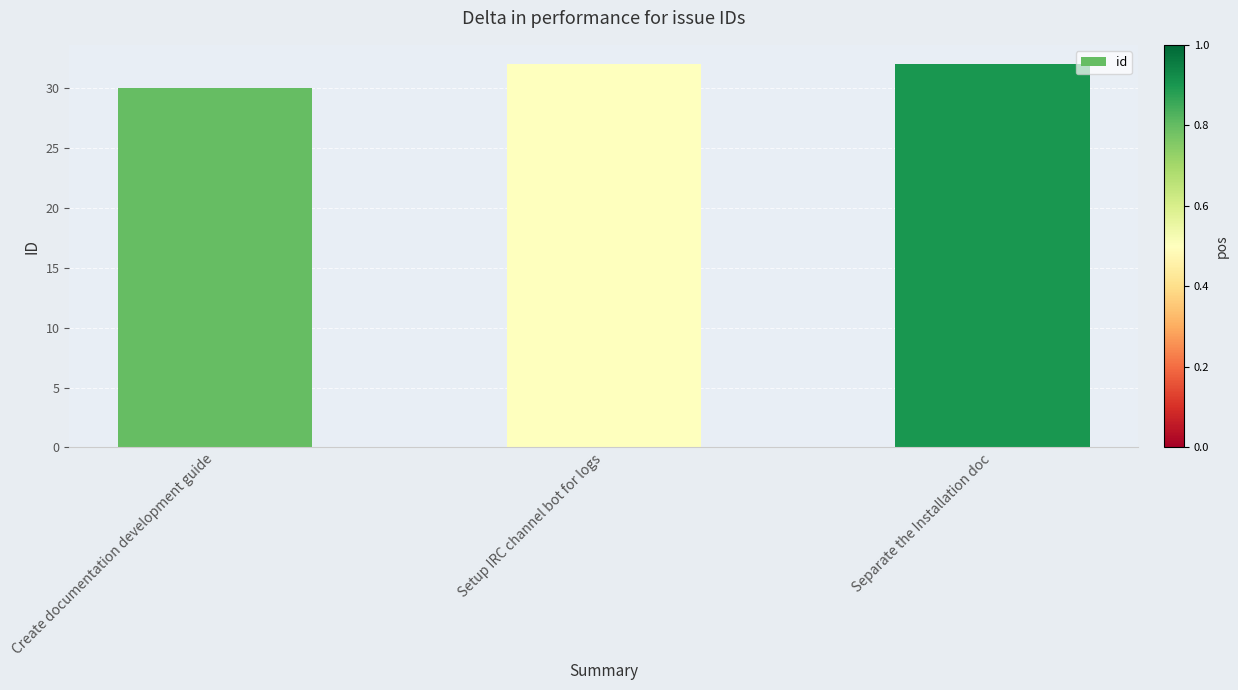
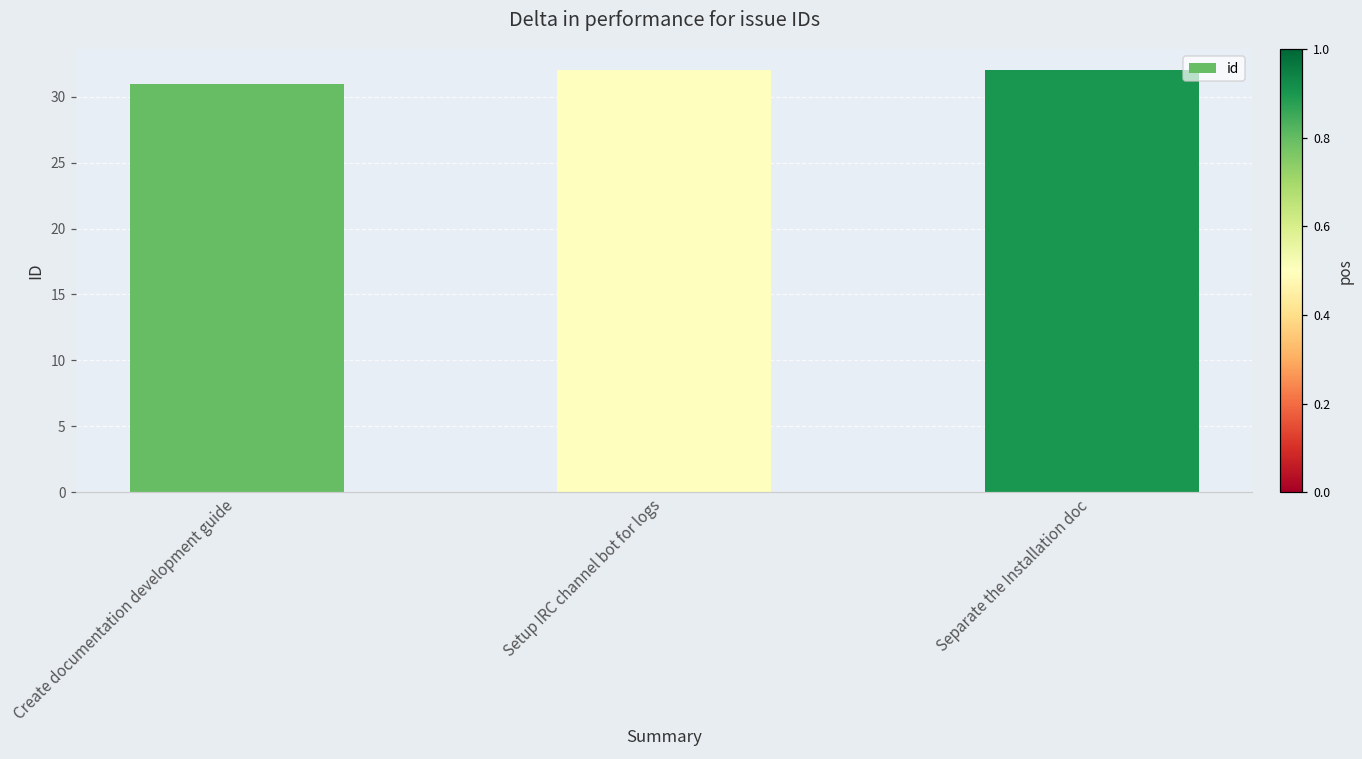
Create documentation development guide: 30 -> 31
